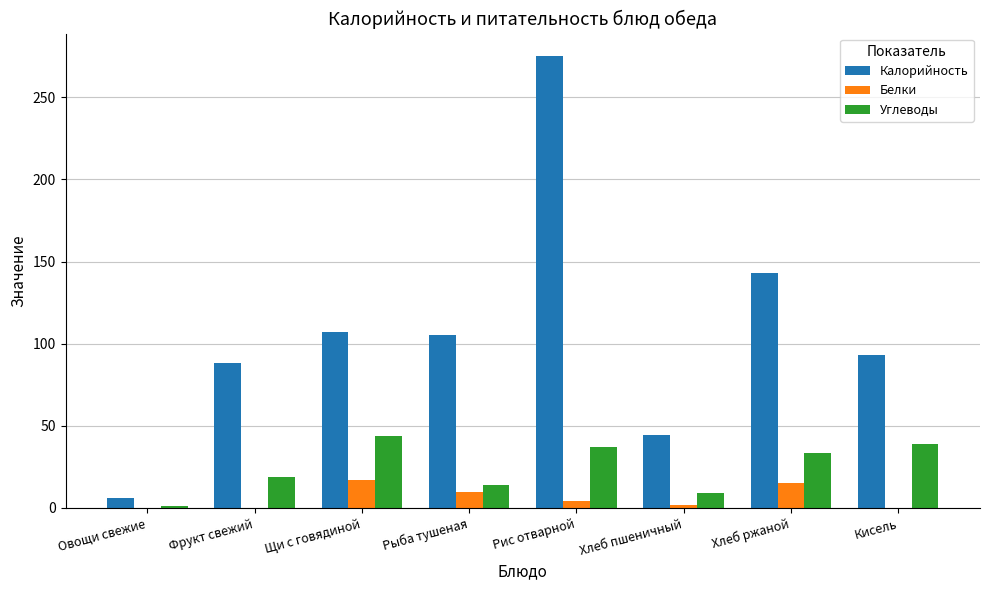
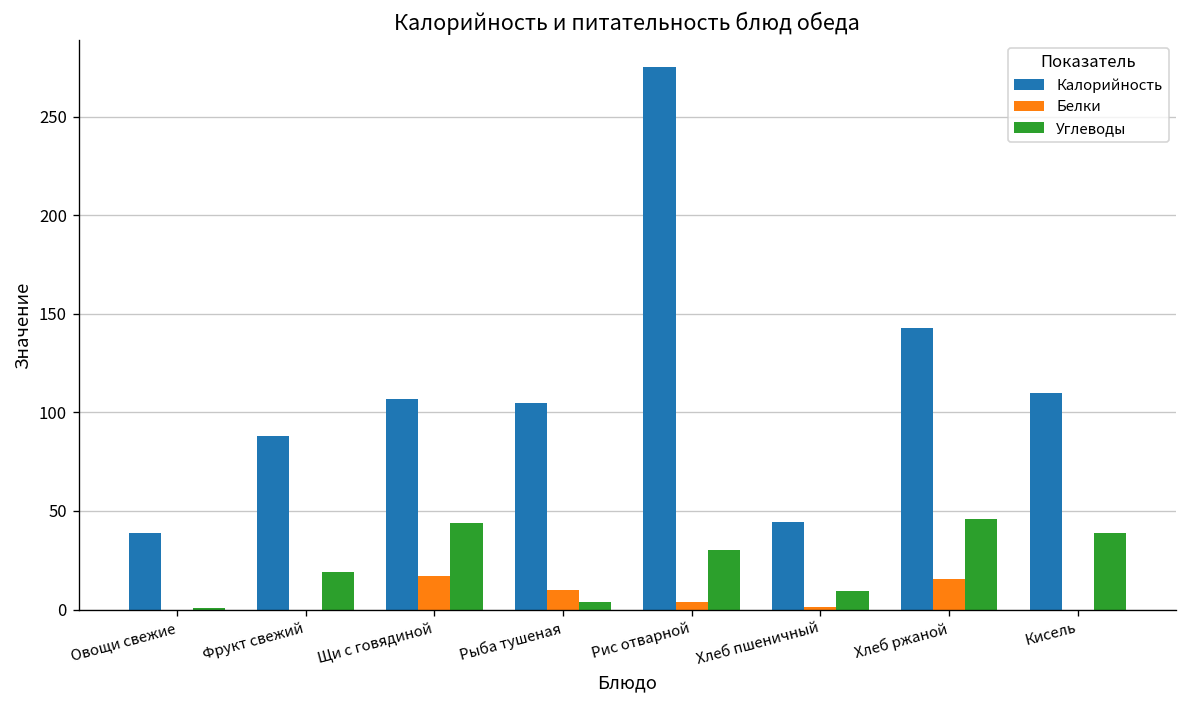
Калорийность, Овощи свежие: 6 -> 39
Углеводы, Рыба тушеная: 14 -> 4
Углеводы, Рис отварной: 37 -> 30
Углеводы, Хлеб ржаной: 34 -> 46
Калорийность, Кисель: 93 -> 110
